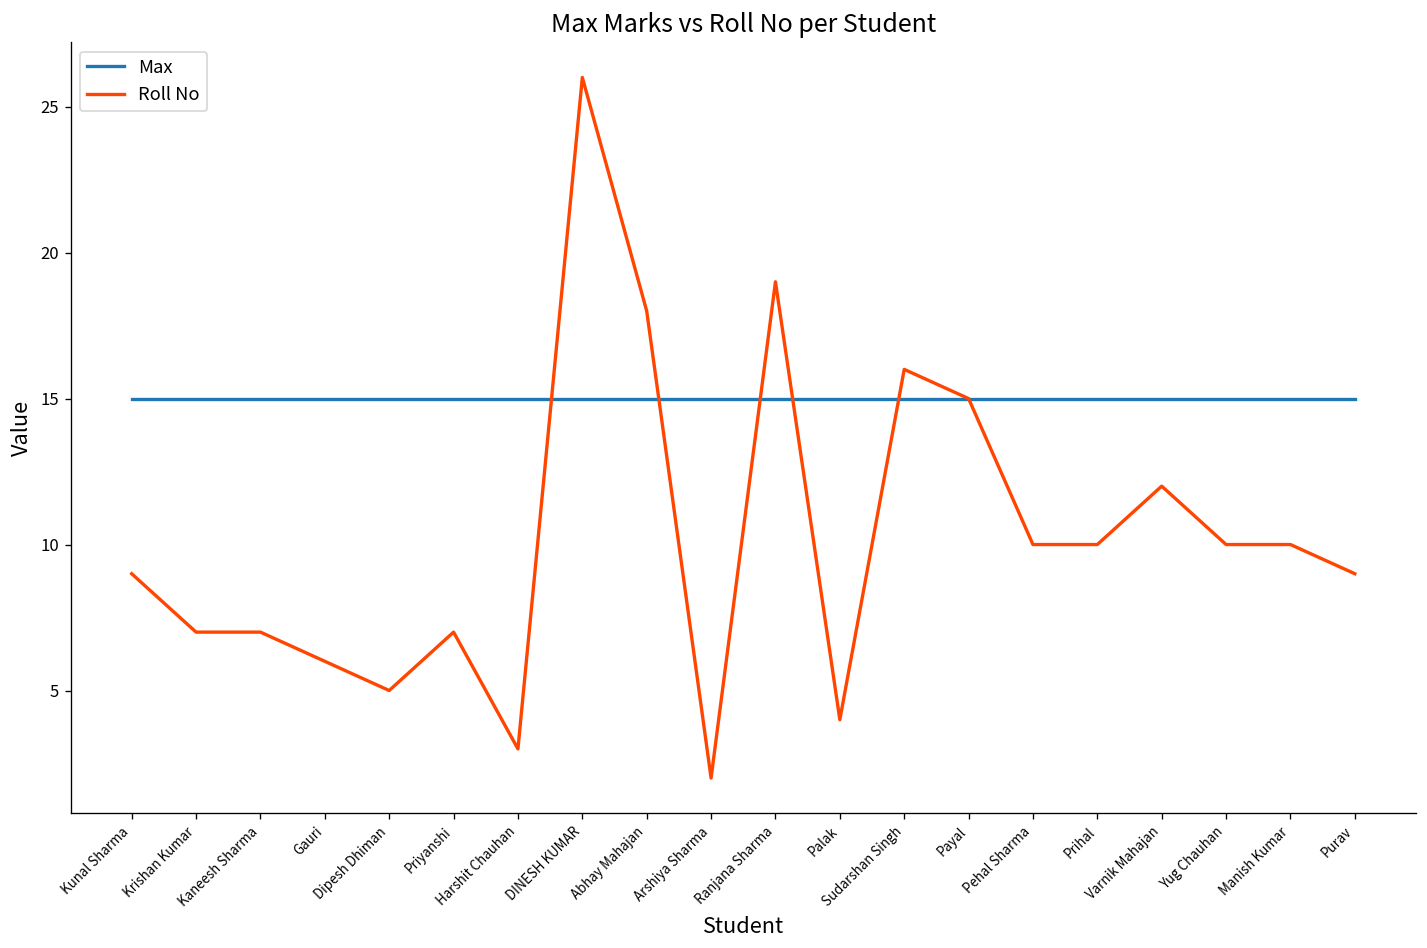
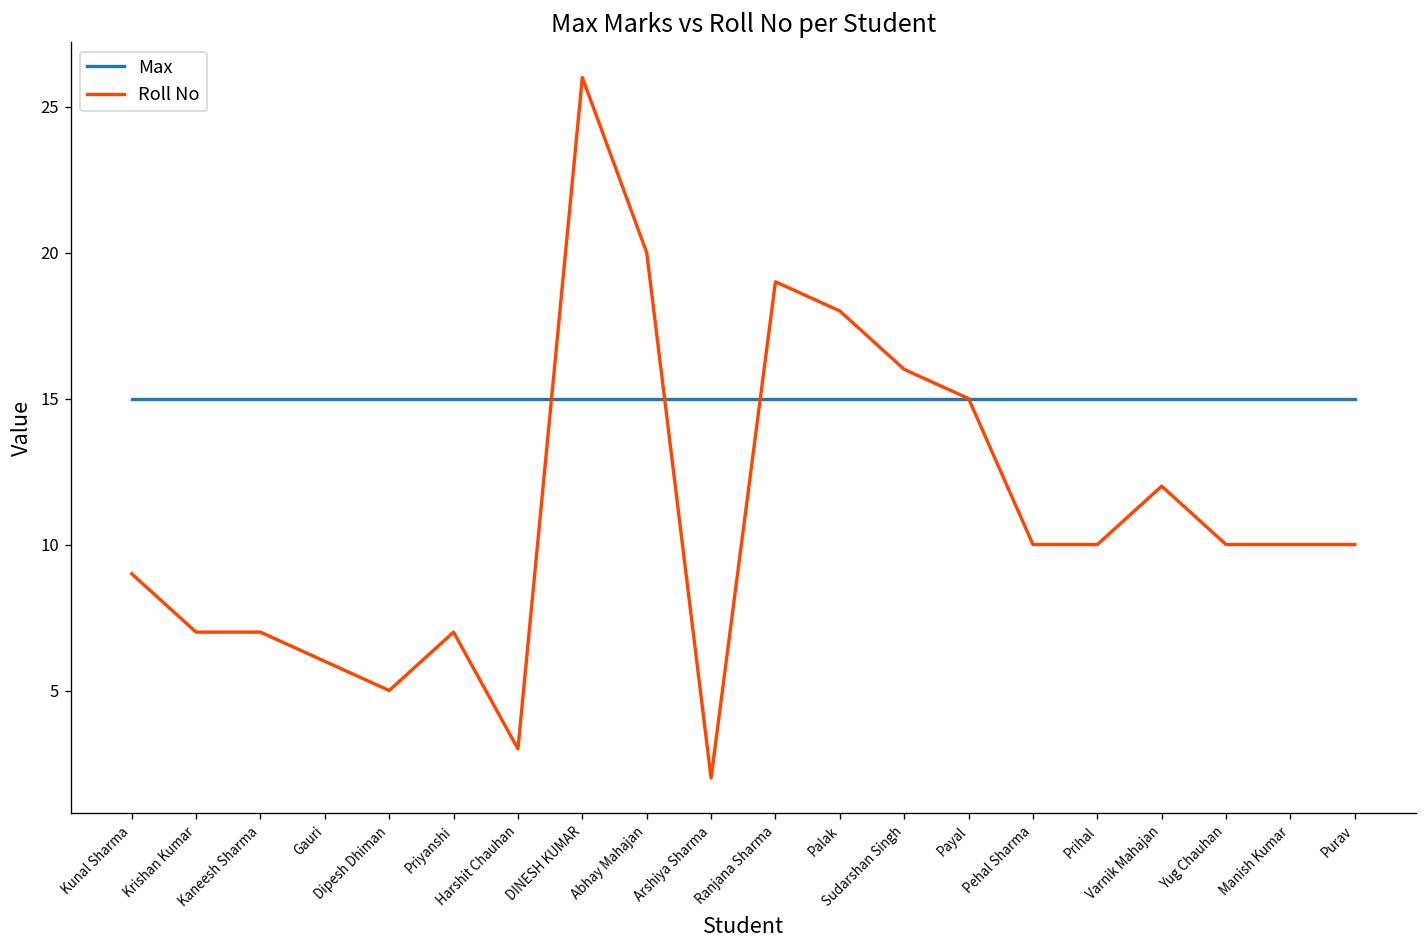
Roll No, Abhay Mahajan: 18 -> 20
Roll No, Palak: 4 -> 18
Roll No, Purav: 9 -> 10
